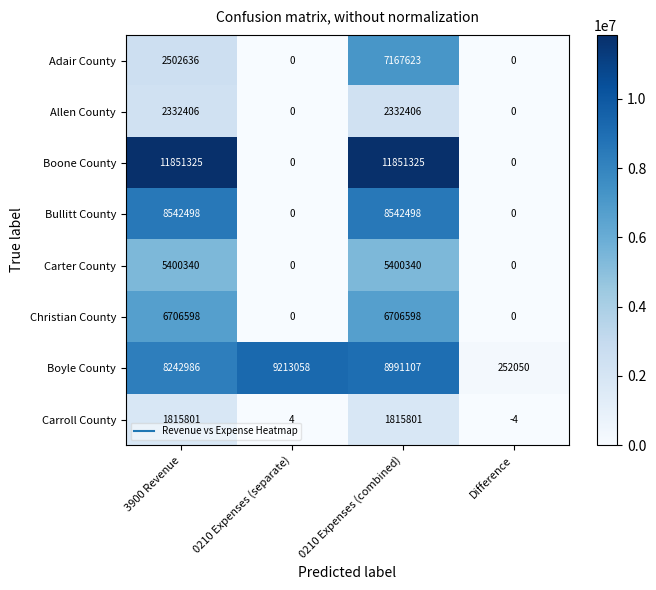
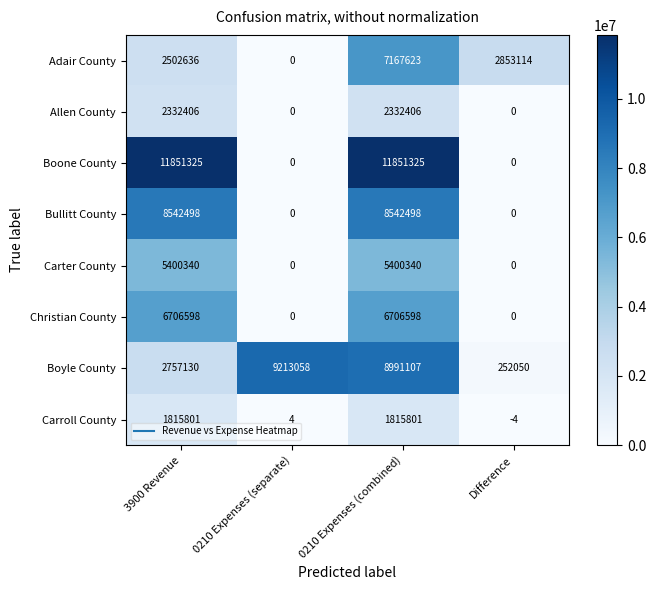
Adair County, Difference: 0 -> 2853114
Boyle County, 3900 Revenue: 8242986 -> 2757130
